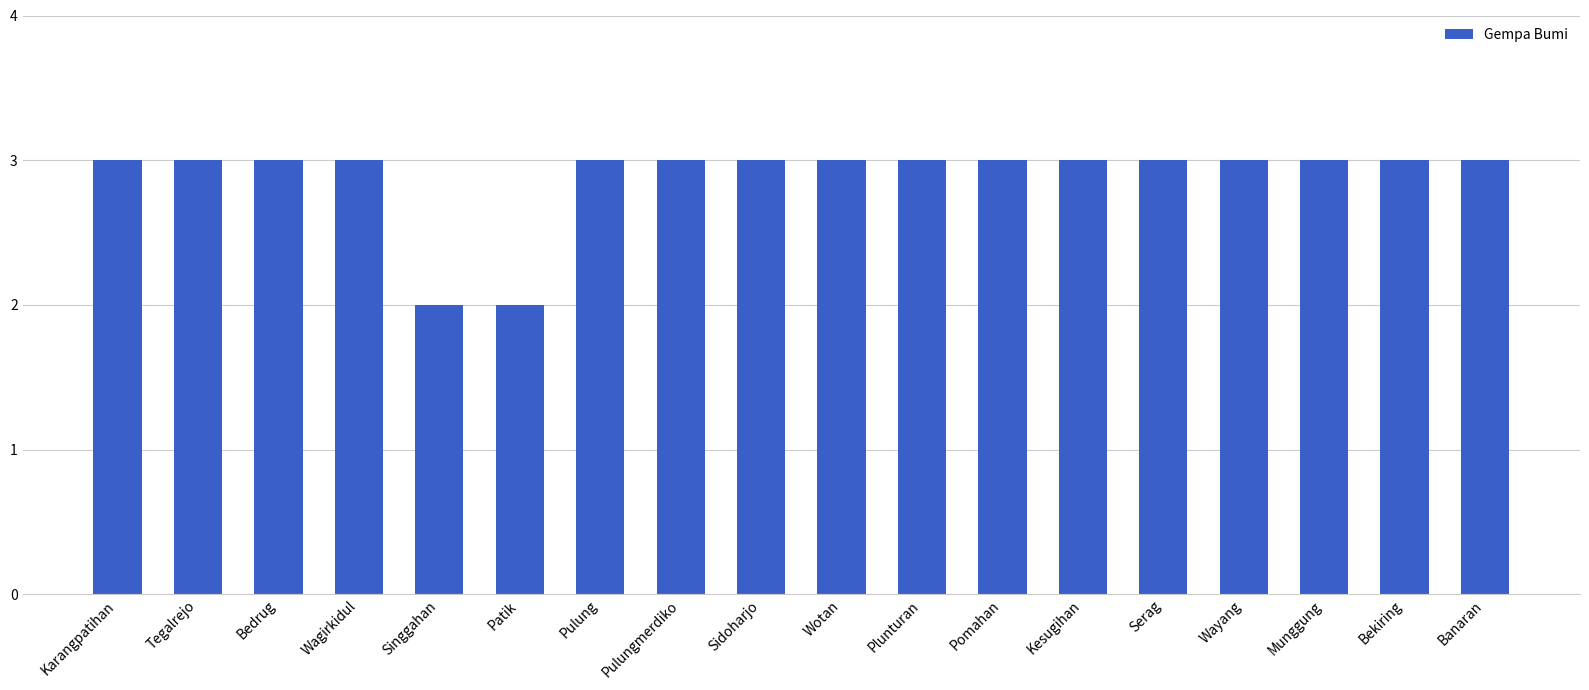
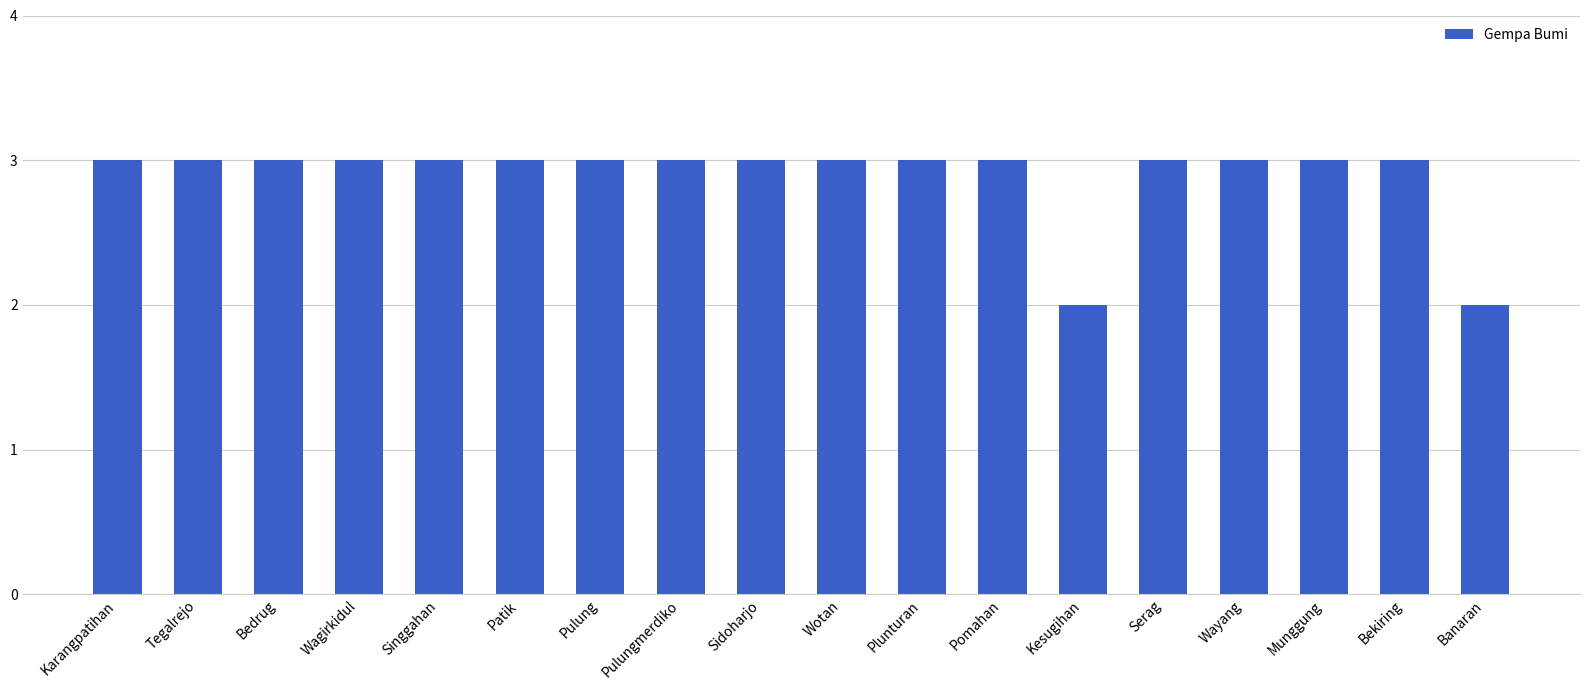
Singgahan: 2 -> 3
Patik: 2 -> 3
Kesugihan: 3 -> 2
Banaran: 3 -> 2
